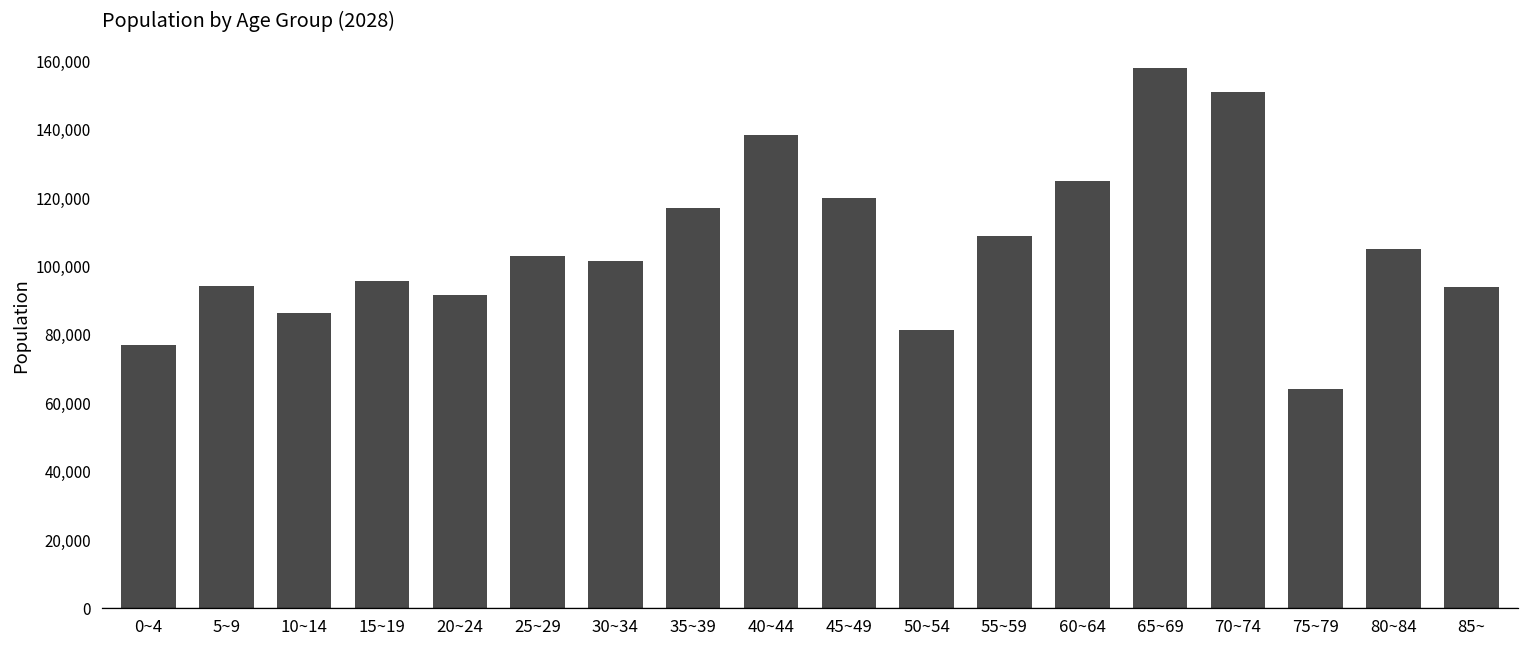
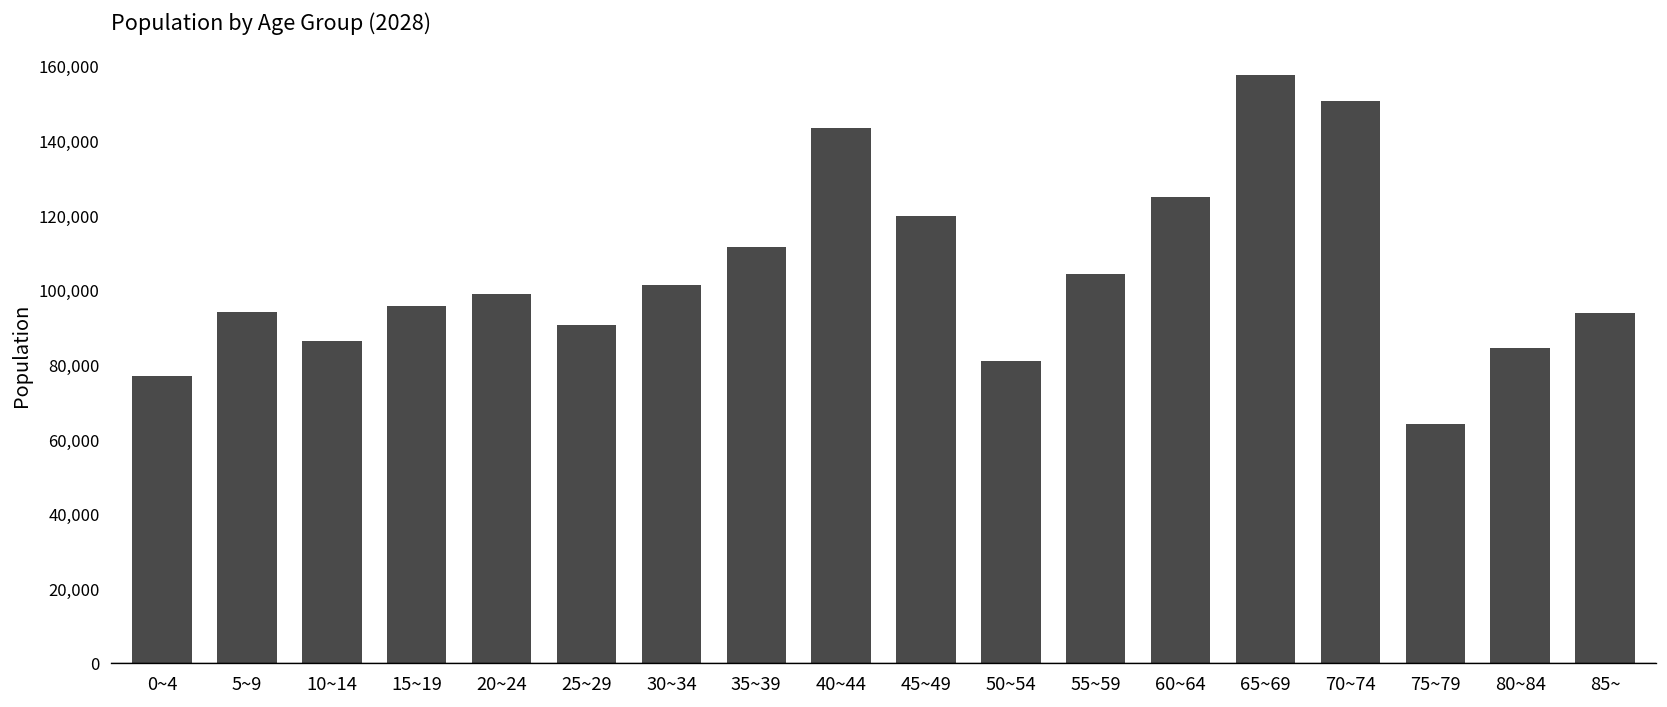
20~24: 91,000 -> 99,000
25~29: 103,000 -> 91,000
35~39: 117,000 -> 111,000
40~44: 138,000 -> 143,000
55~59: 109,000 -> 104,000
80~84: 105,000 -> 84,000
